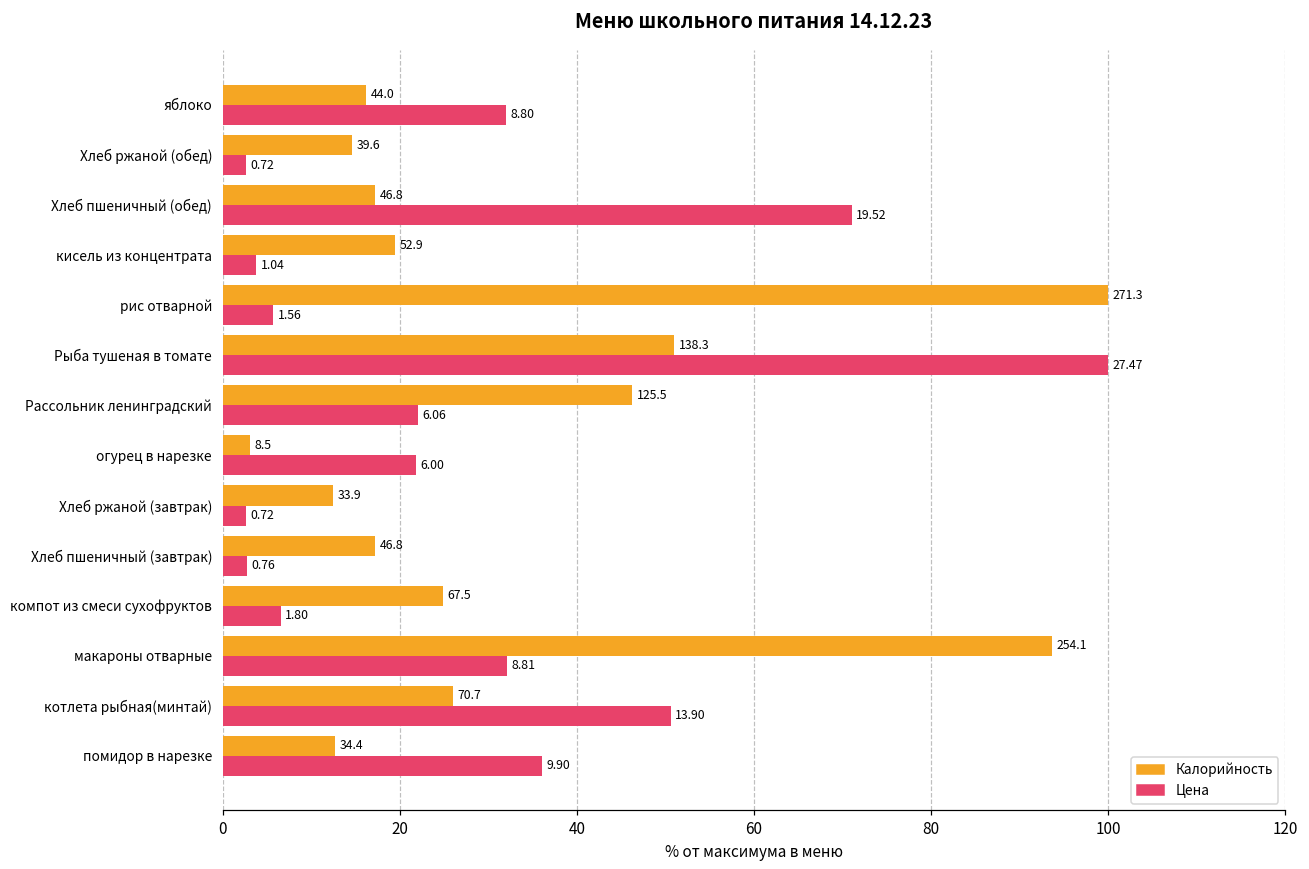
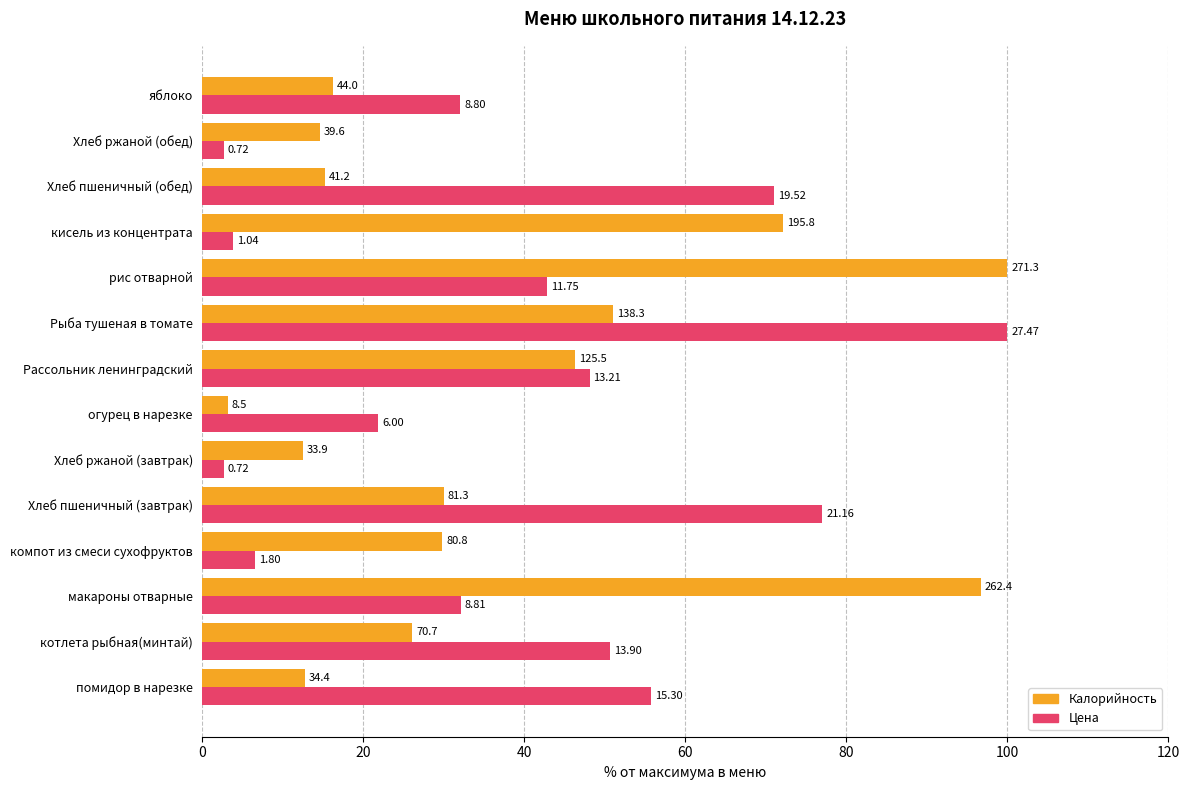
Калорийность, Хлеб пшеничный (обед): 46.8 -> 41.2
Калорийность, кисель из концентрата: 52.9 -> 195.8
Цена, рис отварной: 1.56 -> 11.75
Цена, Рассольник ленинградский: 6.06 -> 13.21
Калорийность, Хлеб пшеничный (завтрак): 46.8 -> 81.3
Цена, Хлеб пшеничный (завтрак): 0.76 -> 21.16
Калорийность, компот из смеси сухофруктов: 67.5 -> 80.8
Калорийность, макароны отварные: 254.1 -> 262.4
Цена, помидор в нарезке: 9.90 -> 15.30
